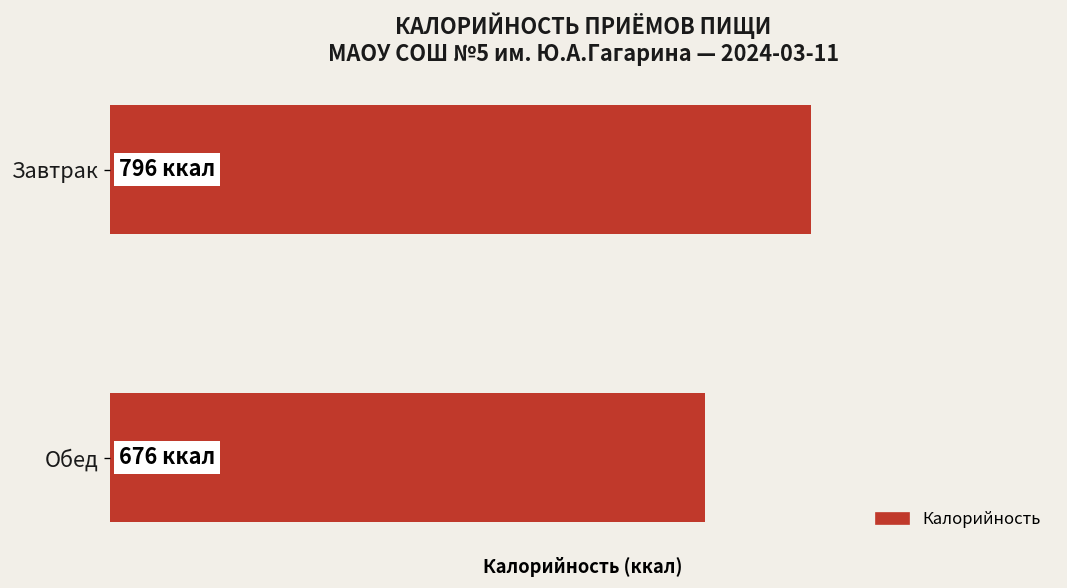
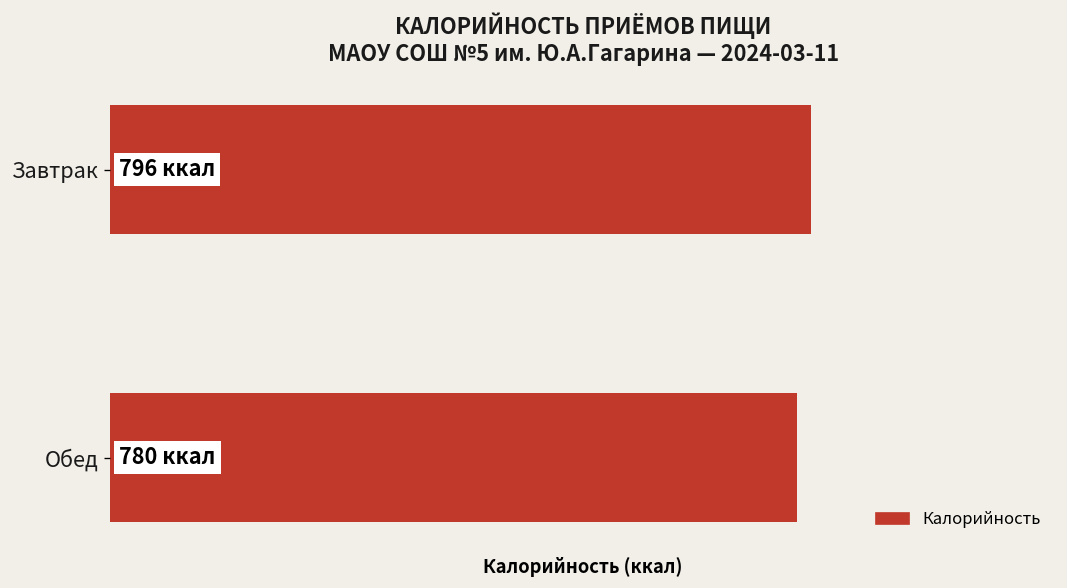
Обед: 676 -> 780
